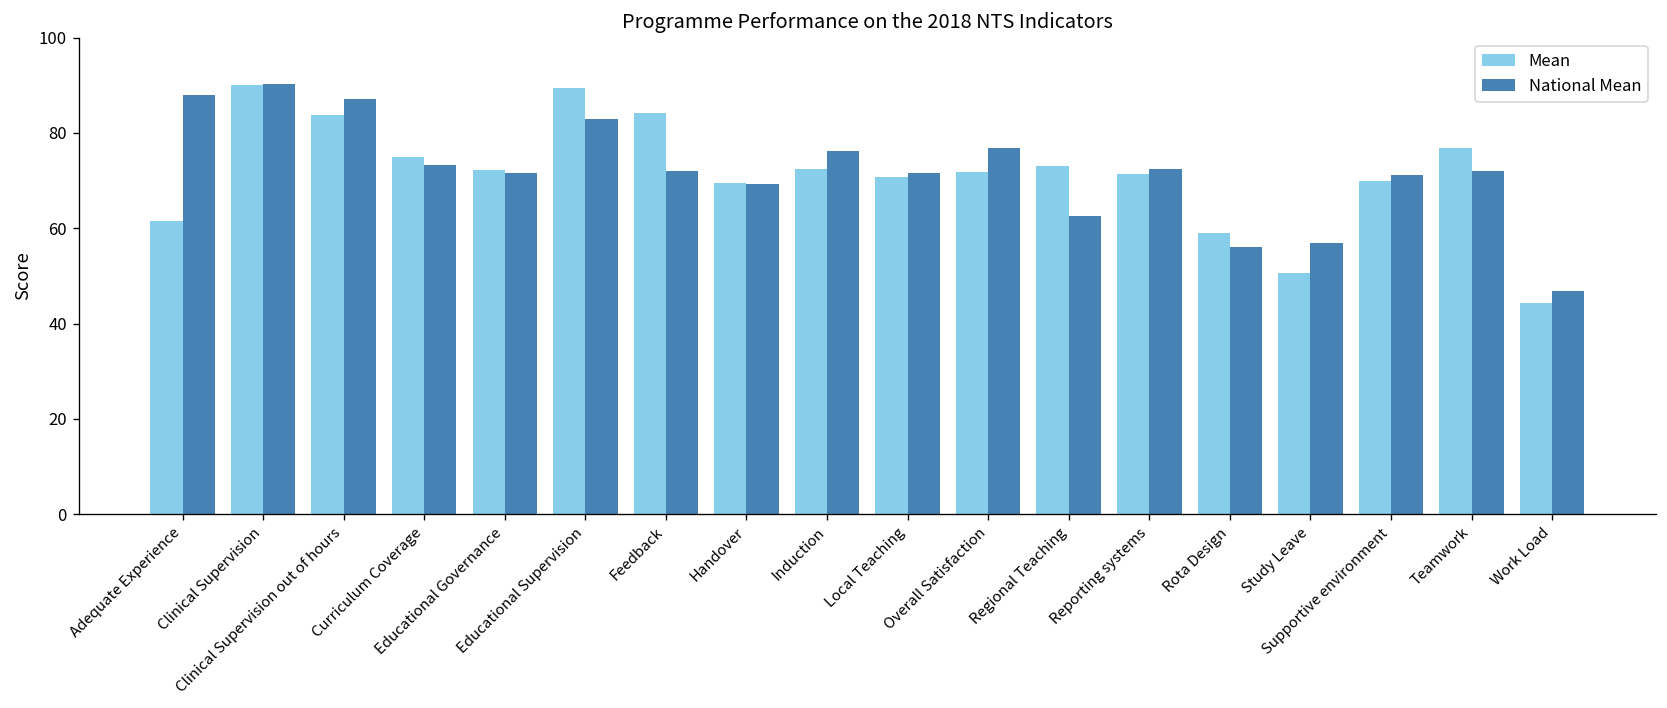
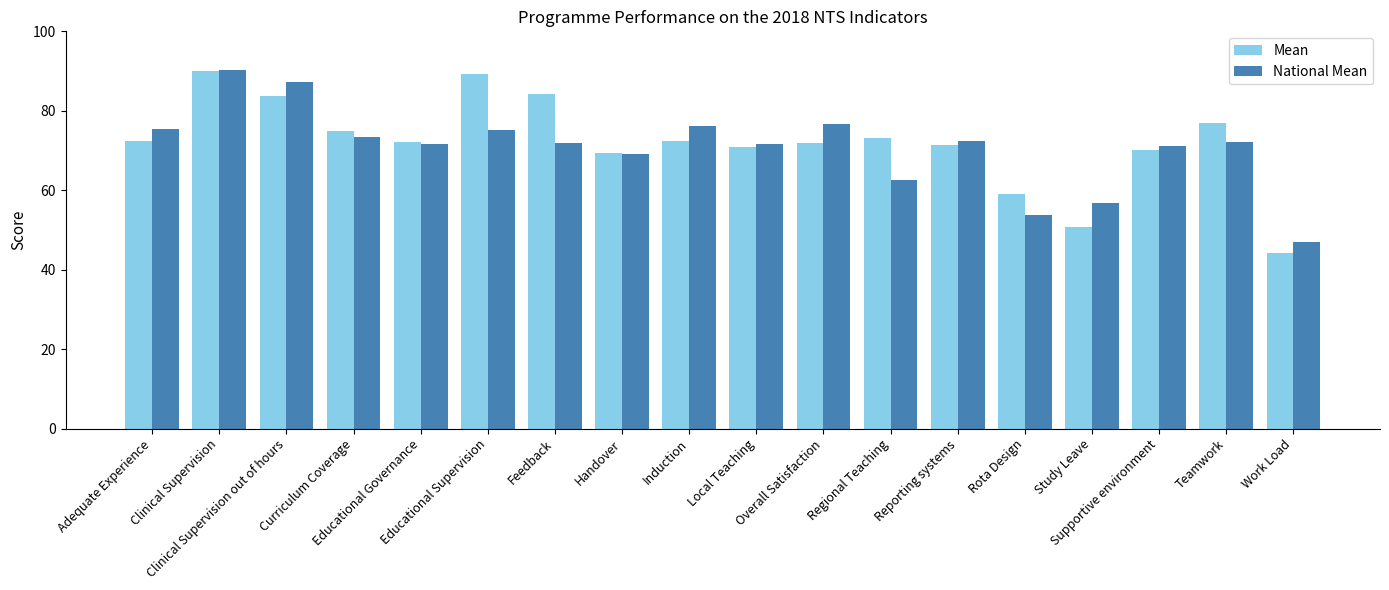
Mean, Adequate Experience: 62 -> 73
National Mean, Adequate Experience: 88 -> 75
National Mean, Educational Supervision: 83 -> 75
National Mean, Rota Design: 56 -> 54
